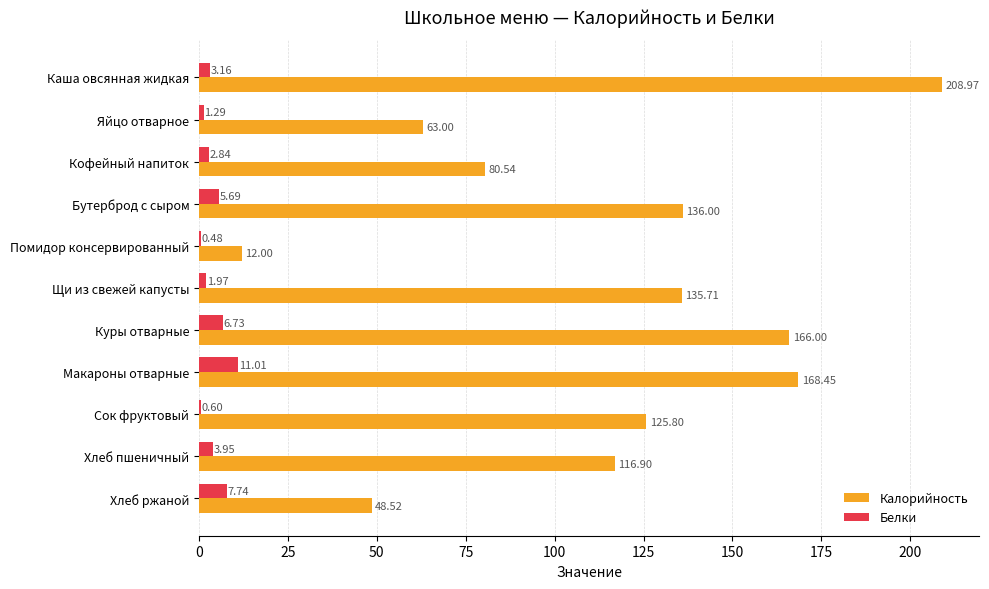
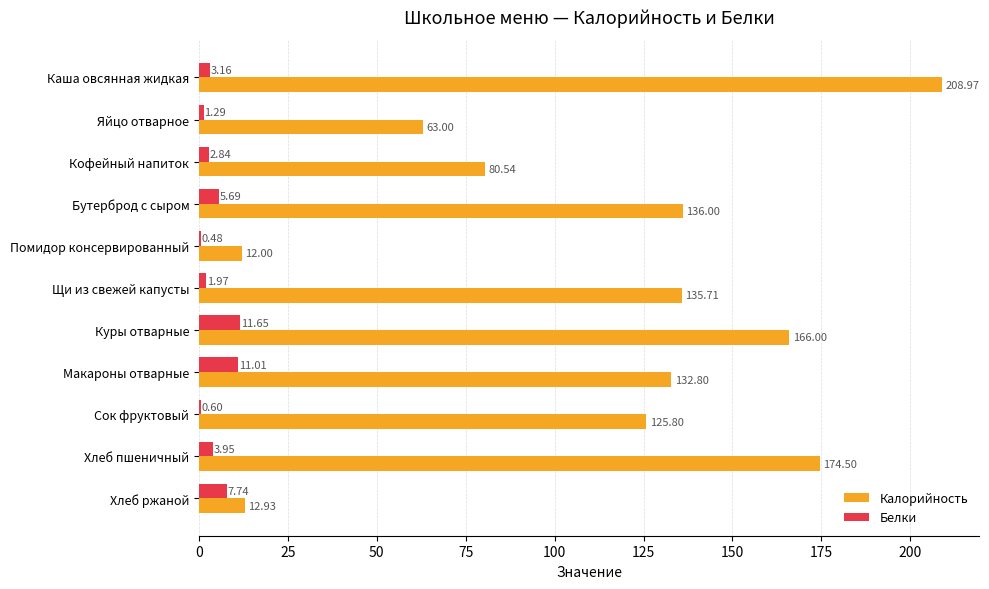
Белки, Куры отварные: 6.73 -> 11.65
Калорийность, Макароны отварные: 168.45 -> 132.80
Калорийность, Хлеб пшеничный: 116.90 -> 174.50
Калорийность, Хлеб ржаной: 48.52 -> 12.93
